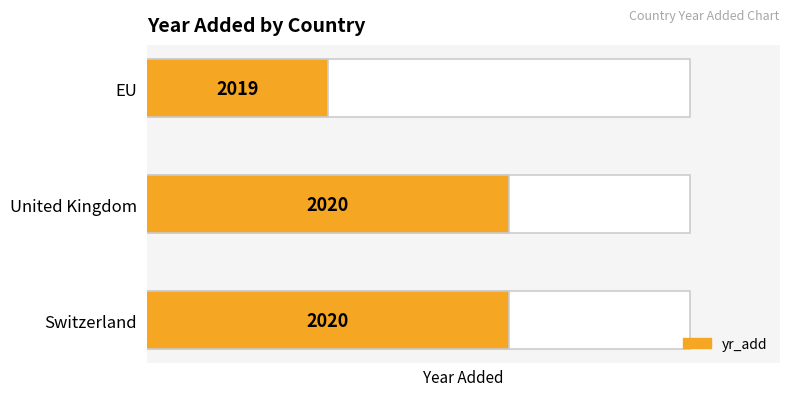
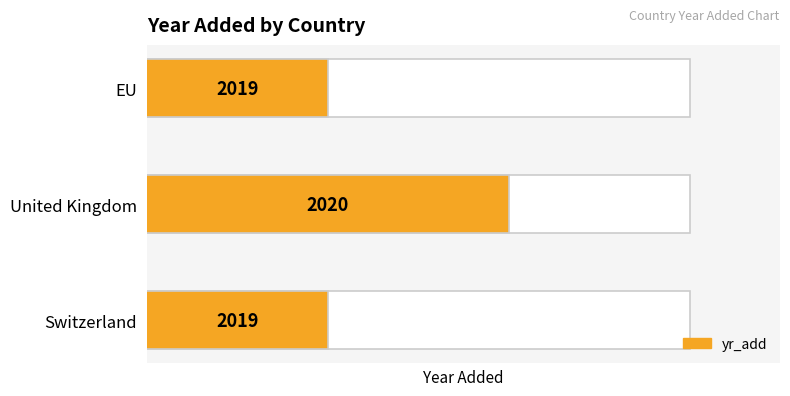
yr_add, Switzerland: 2020 -> 2019
